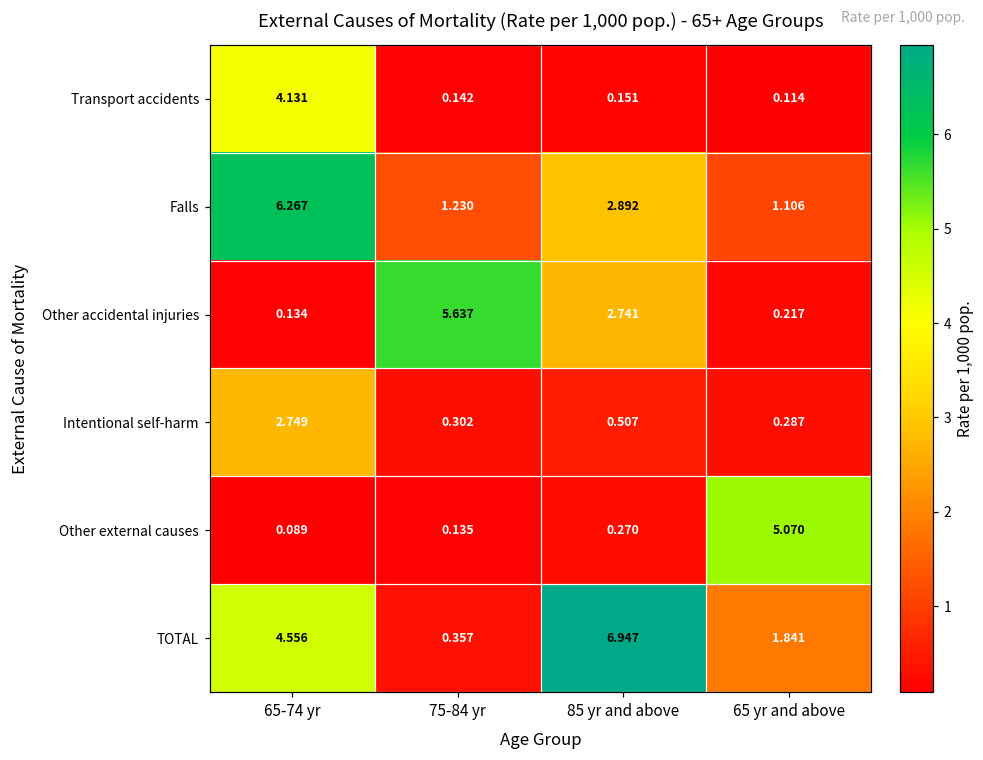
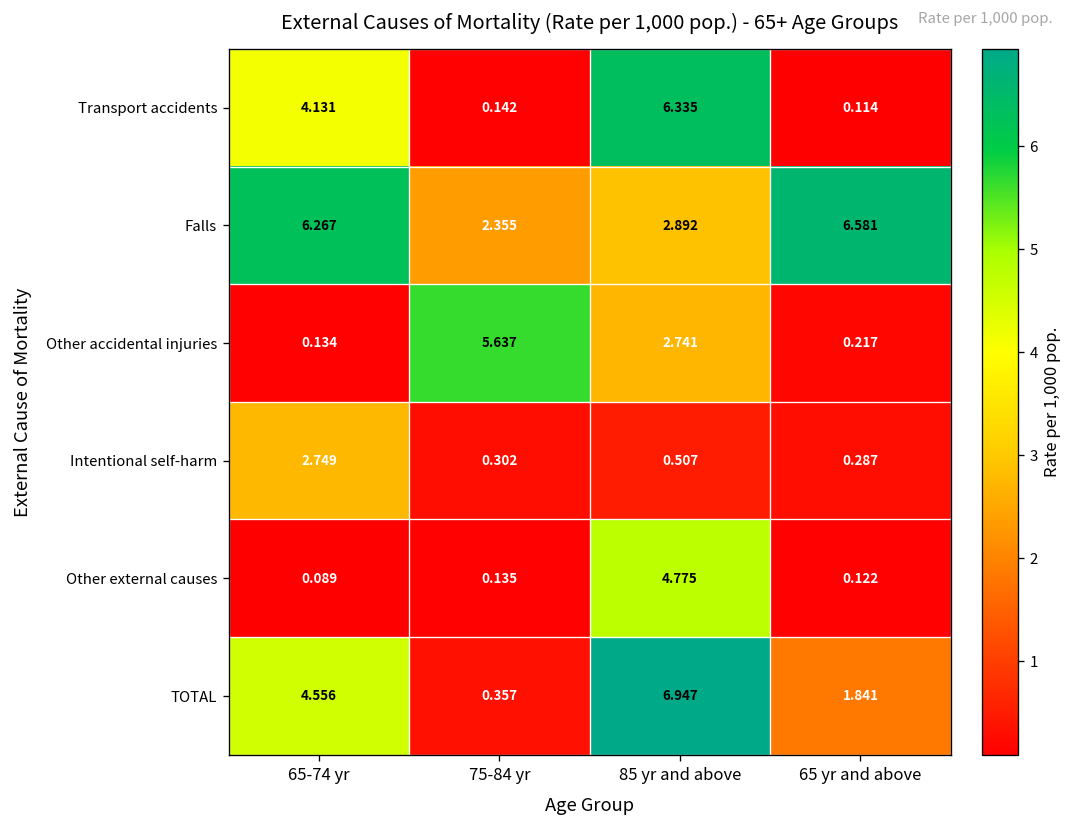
Transport accidents, 85 yr and above: 0.151 -> 6.335
Falls, 75-84 yr: 1.230 -> 2.355
Falls, 65 yr and above: 1.106 -> 6.581
Other external causes, 85 yr and above: 0.270 -> 4.775
Other external causes, 65 yr and above: 5.070 -> 0.122
